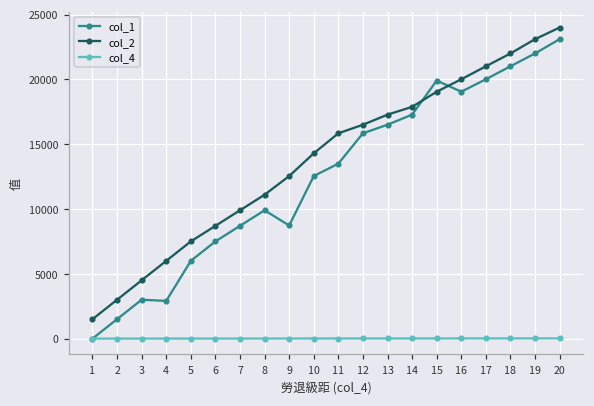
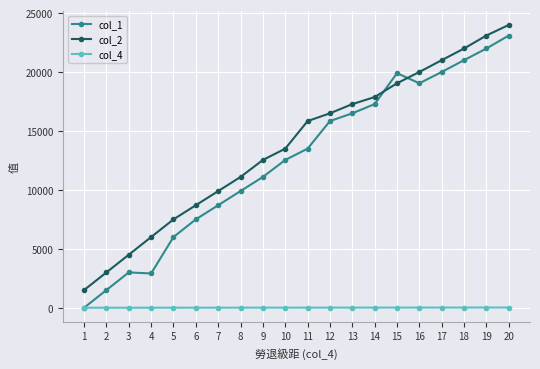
col_1, 9: 8700 -> 11100
col_2, 10: 14300 -> 13500
